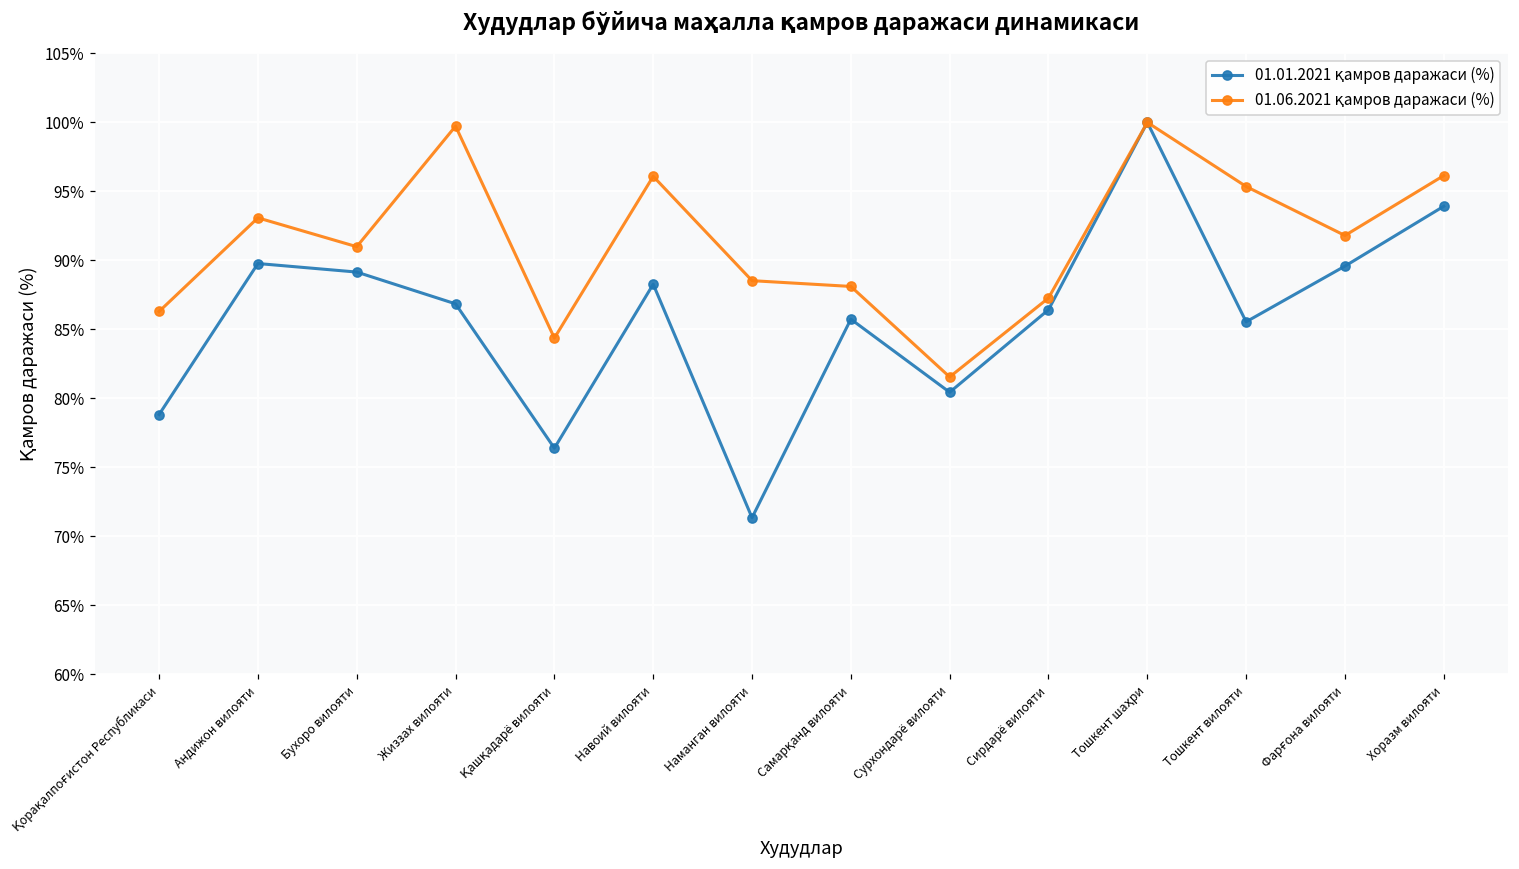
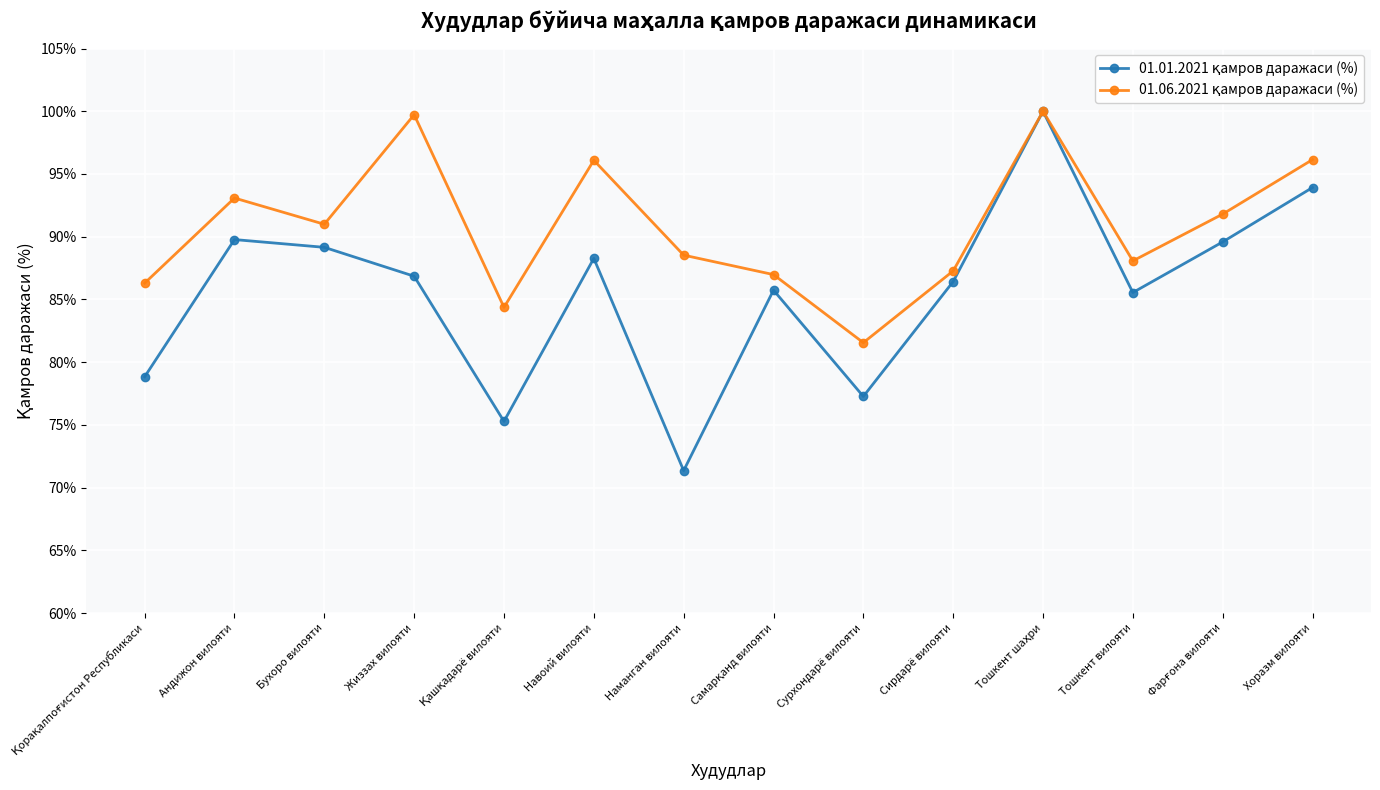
01.01.2021 қамров даражаси (%), Қашқадарё вилояти: 76.4% -> 75.3%
01.06.2021 қамров даражаси (%), Самарқанд вилояти: 88.1% -> 87.0%
01.01.2021 қамров даражаси (%), Сурхондарё вилояти: 80.4% -> 77.3%
01.06.2021 қамров даражаси (%), Тошкент вилояти: 95.4% -> 88.1%
